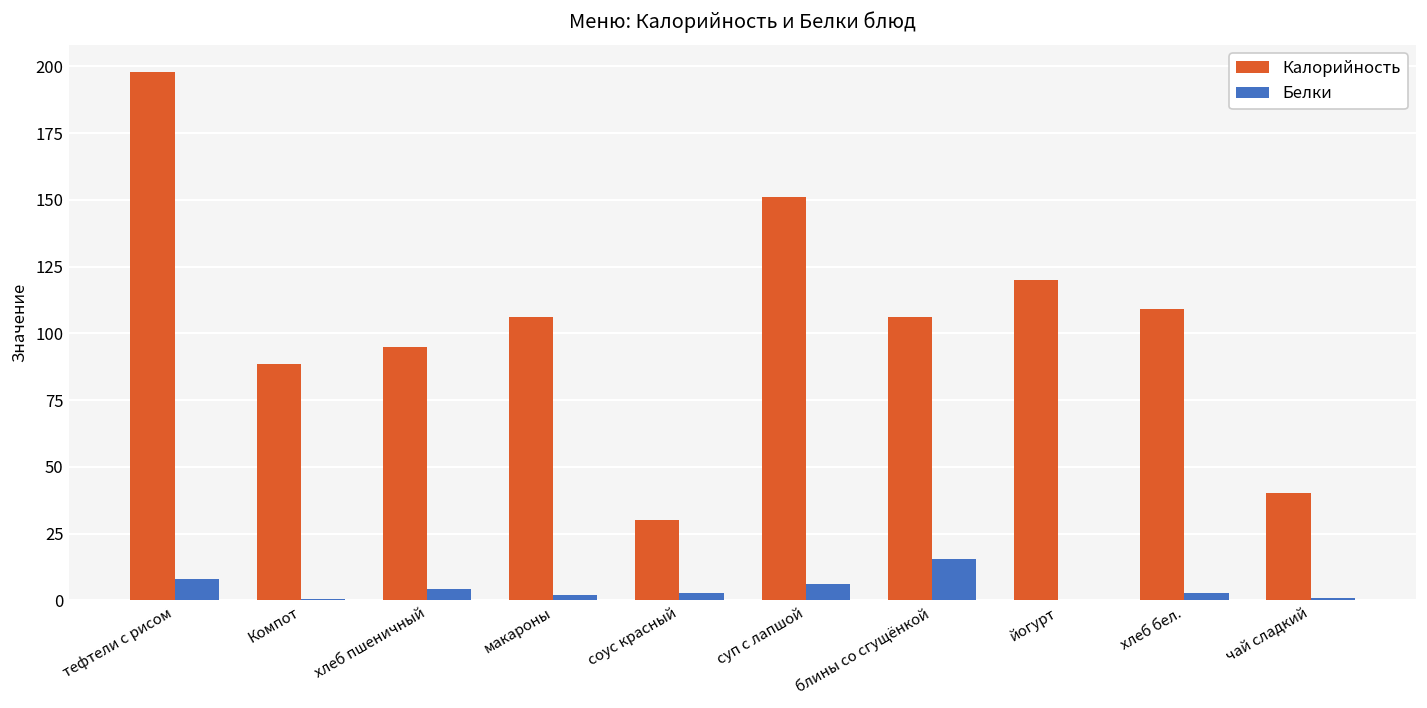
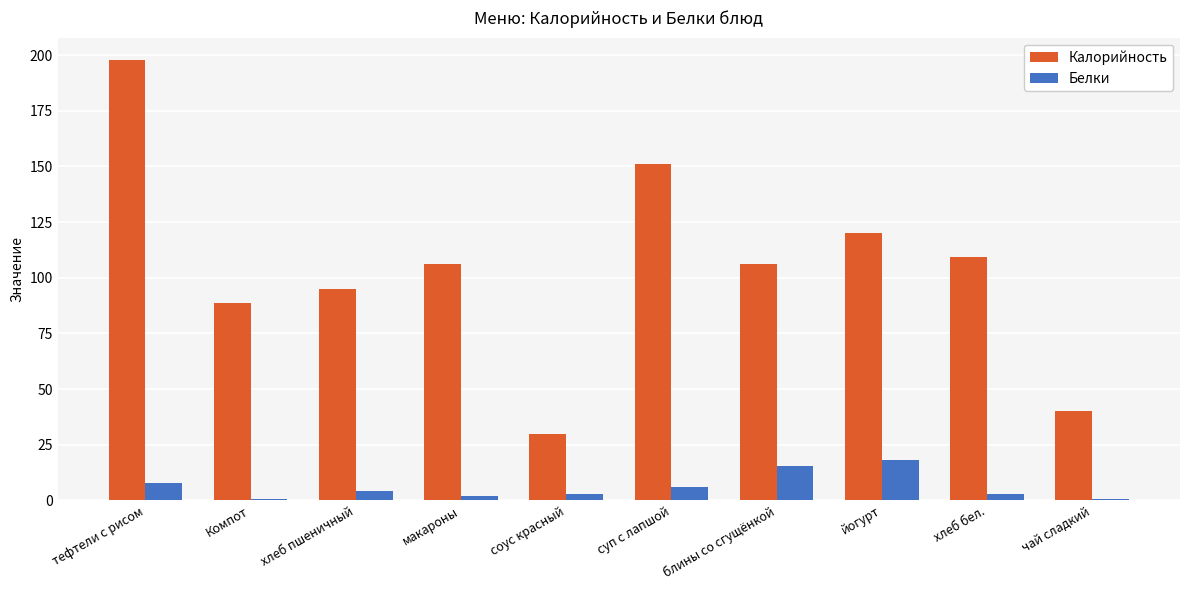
Белки, йогурт: 0 -> 18
